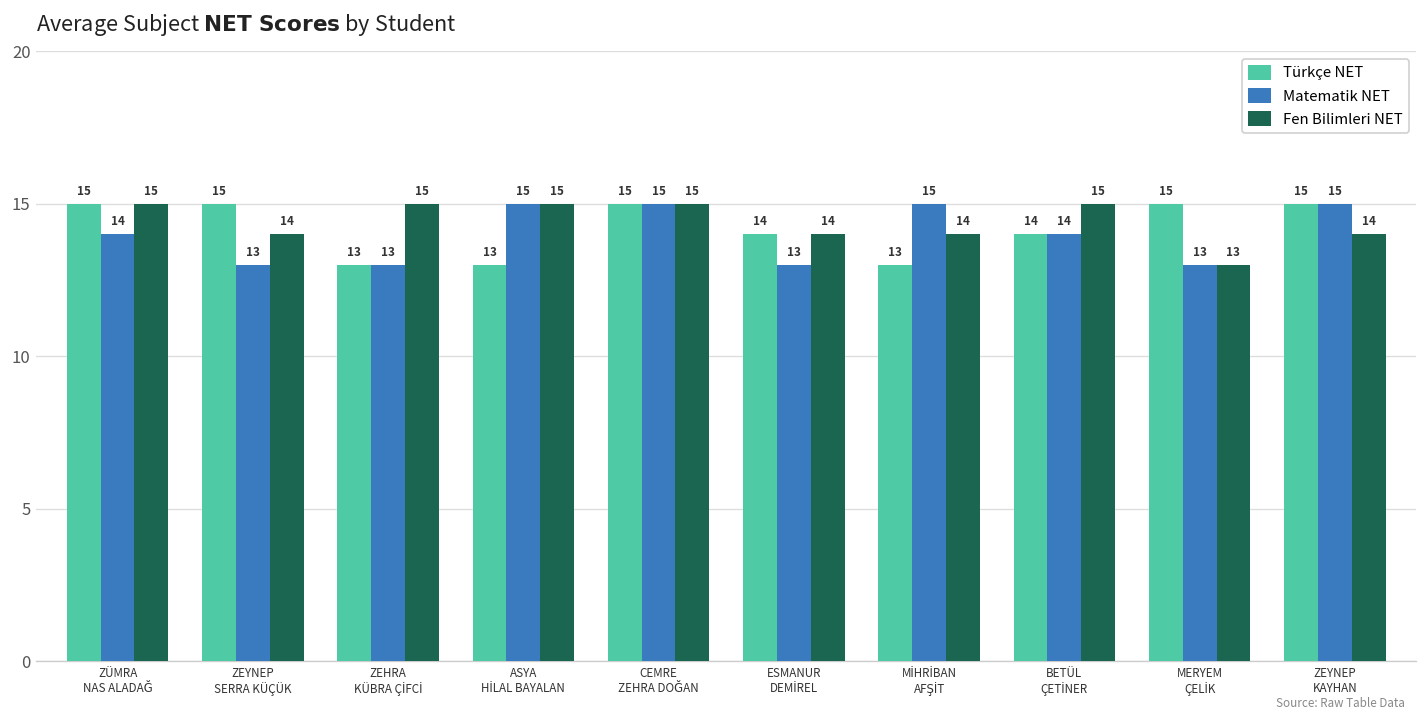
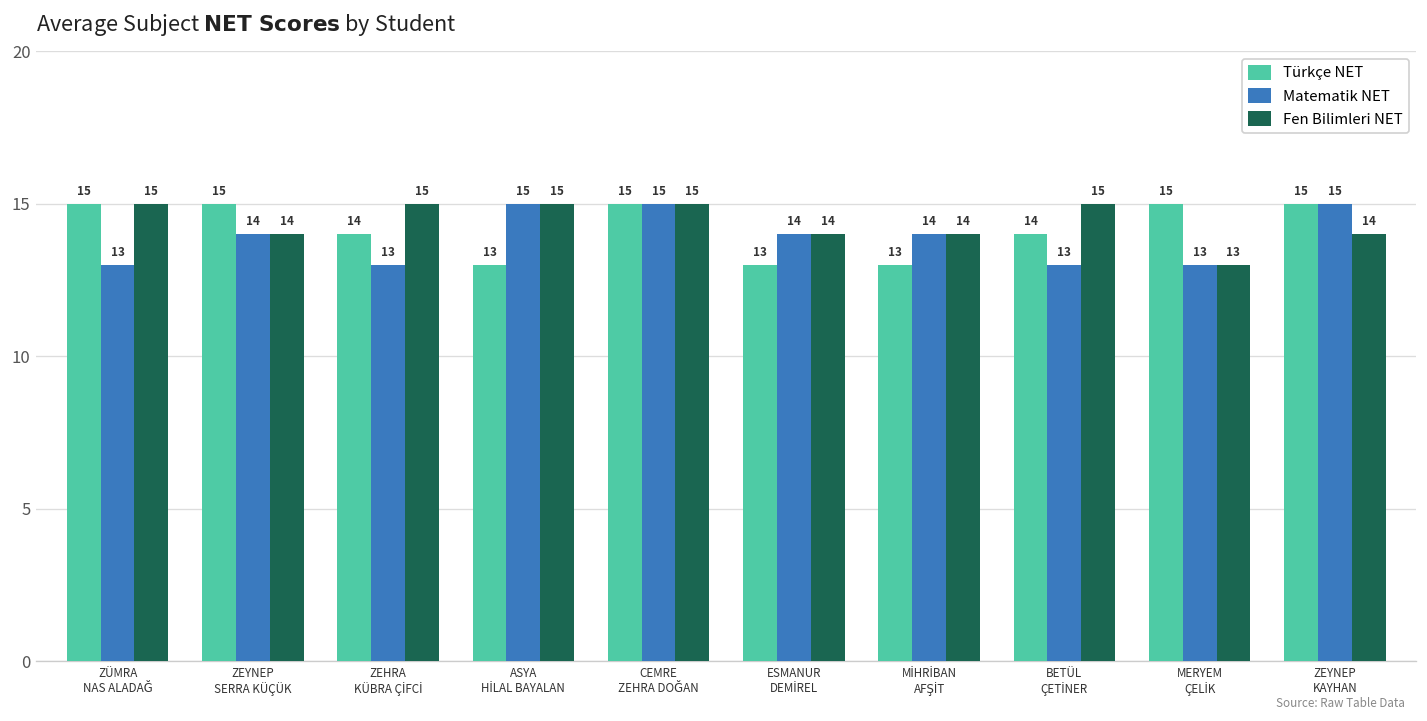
Matematik NET, ZÜMRA NAS ALADAĞ: 14 -> 13
Matematik NET, ZEYNEP SERRA KÜÇÜK: 13 -> 14
Türkçe NET, ZEHRA KÜBRA ÇİFCİ: 13 -> 14
Türkçe NET, ESMANUR DEMİREL: 14 -> 13
Matematik NET, ESMANUR DEMİREL: 13 -> 14
Matematik NET, MİHRİBAN AFŞİT: 15 -> 14
Matematik NET, BETÜL ÇETİNER: 14 -> 13
